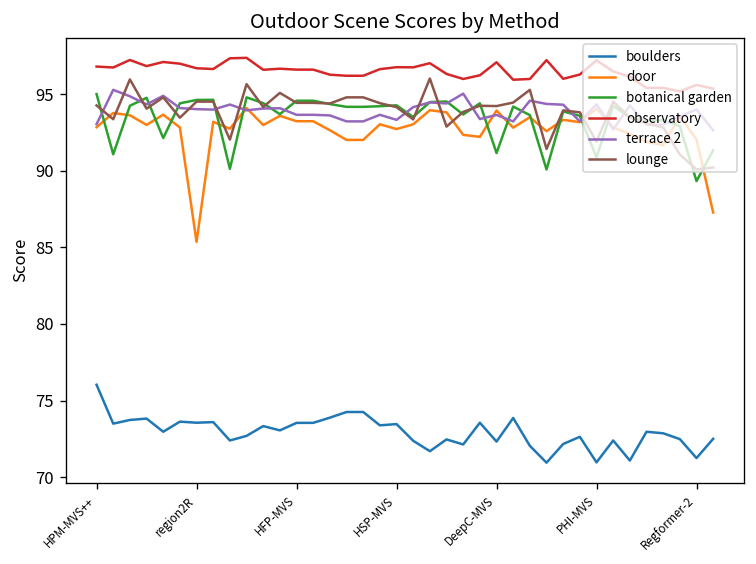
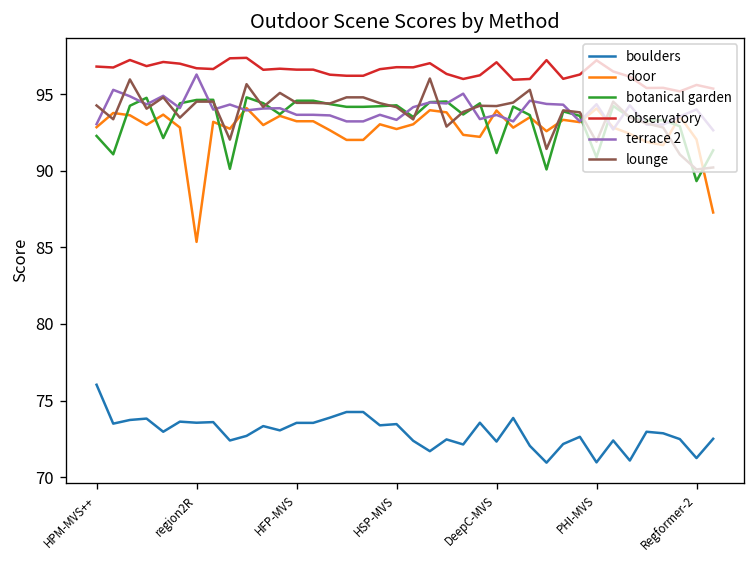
botanical garden, HPM-MVS++: 95.0 -> 92.3
terrace 2, region2R: 94.0 -> 96.3
